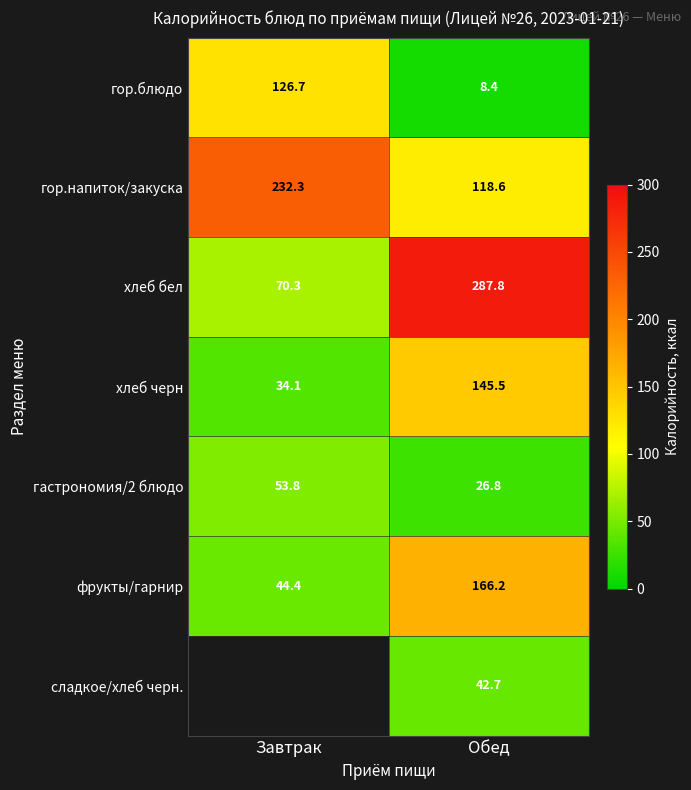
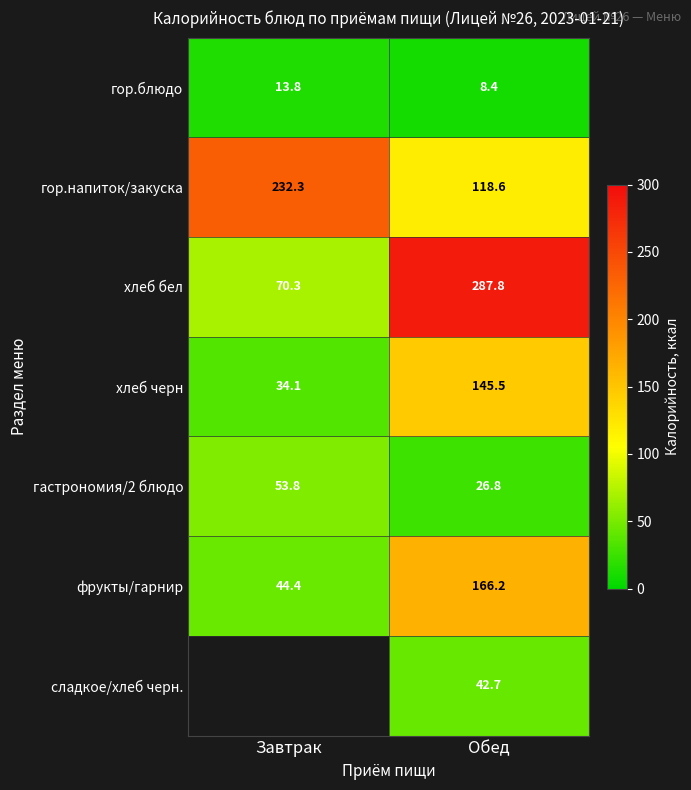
гор.блюдо, Завтрак: 126.7 -> 13.8
